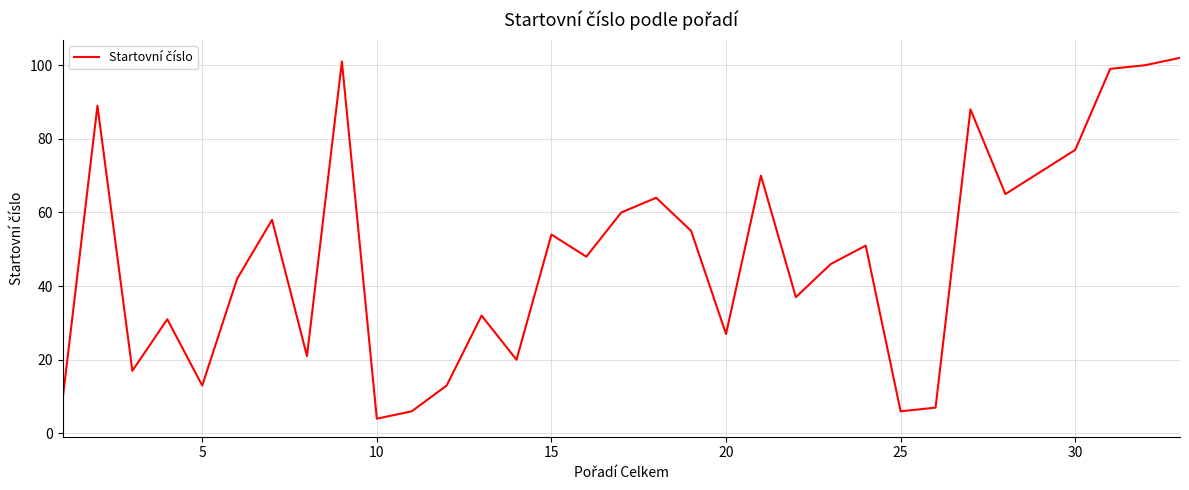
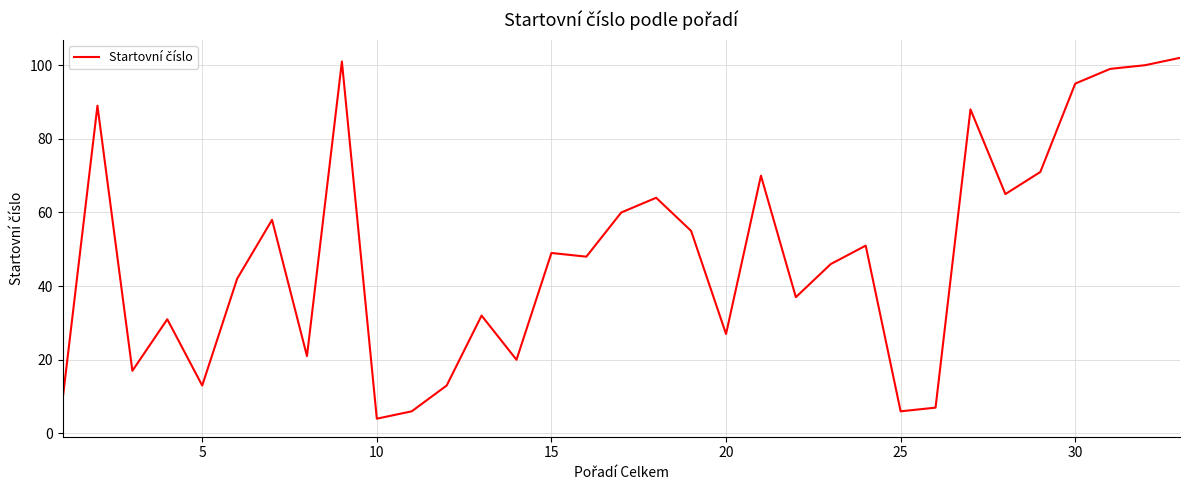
15: 54 -> 49
30: 77 -> 95
